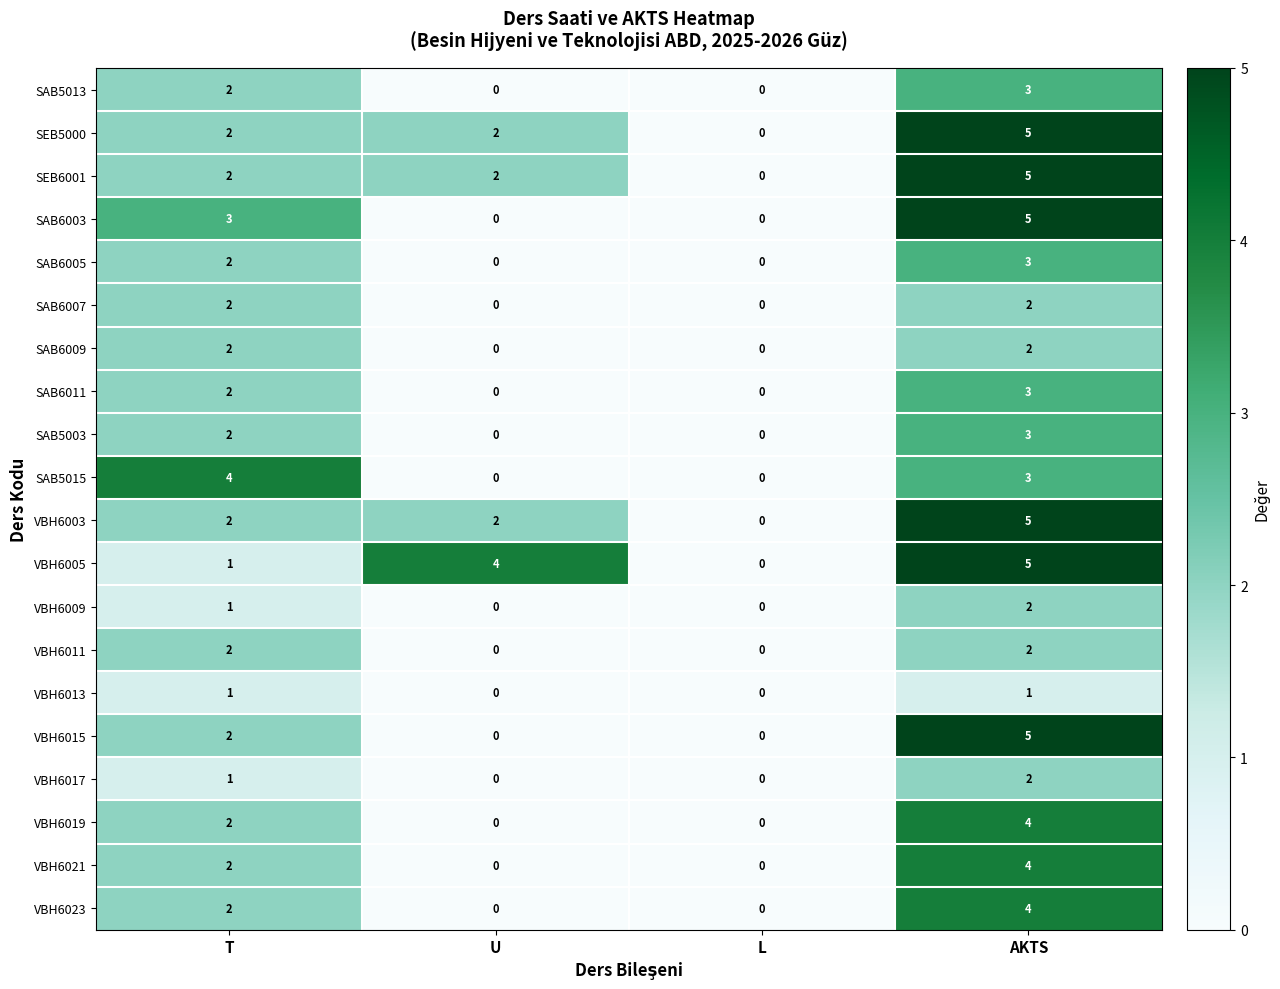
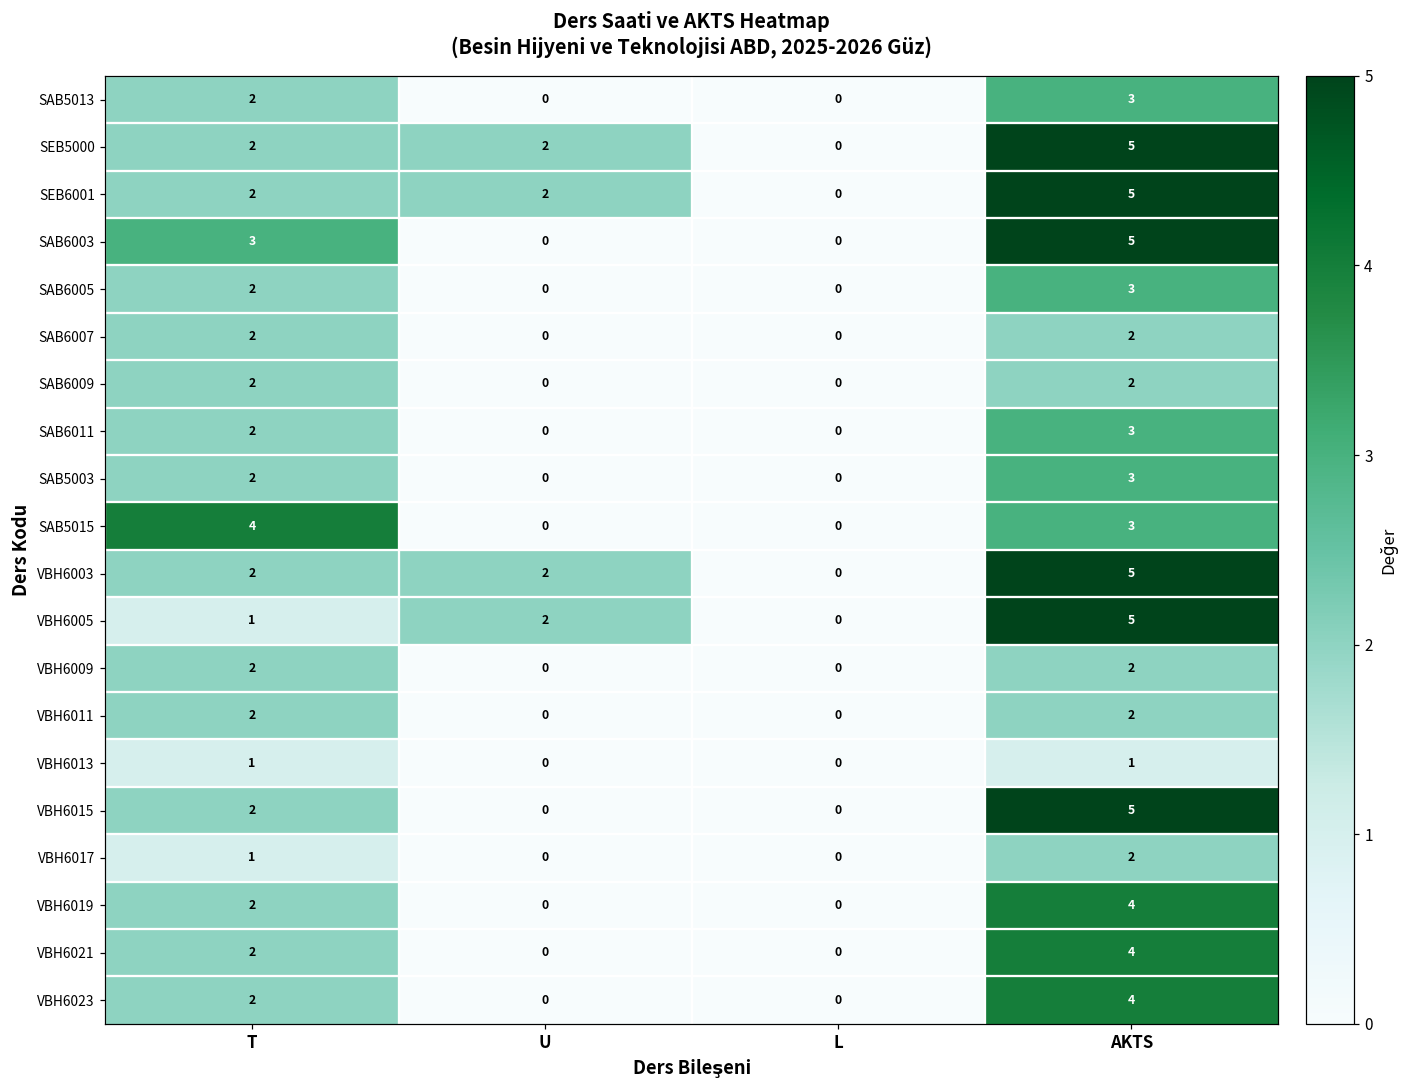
VBH6005, U: 4 -> 2
VBH6009, T: 1 -> 2
